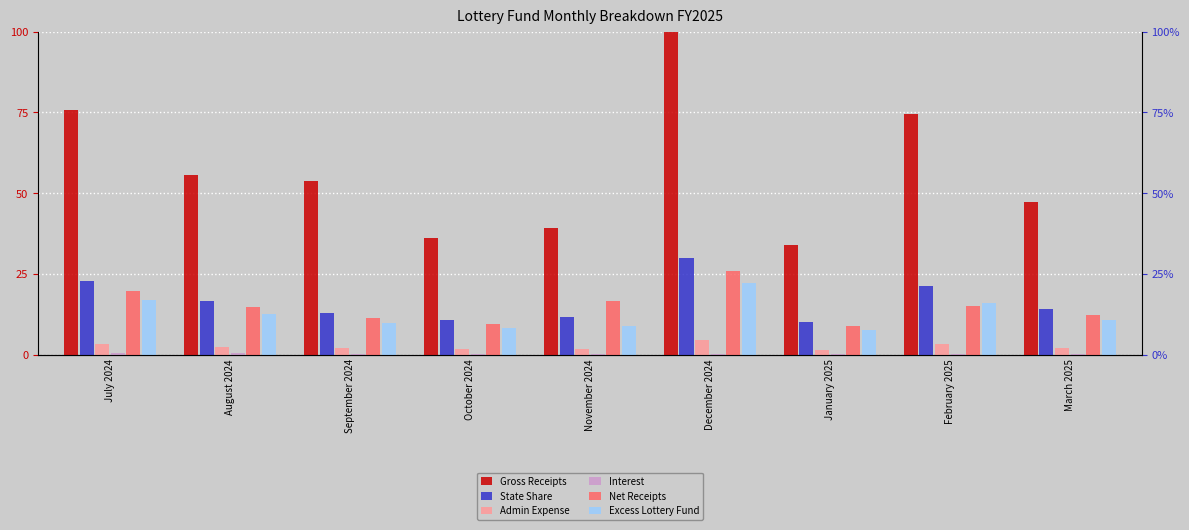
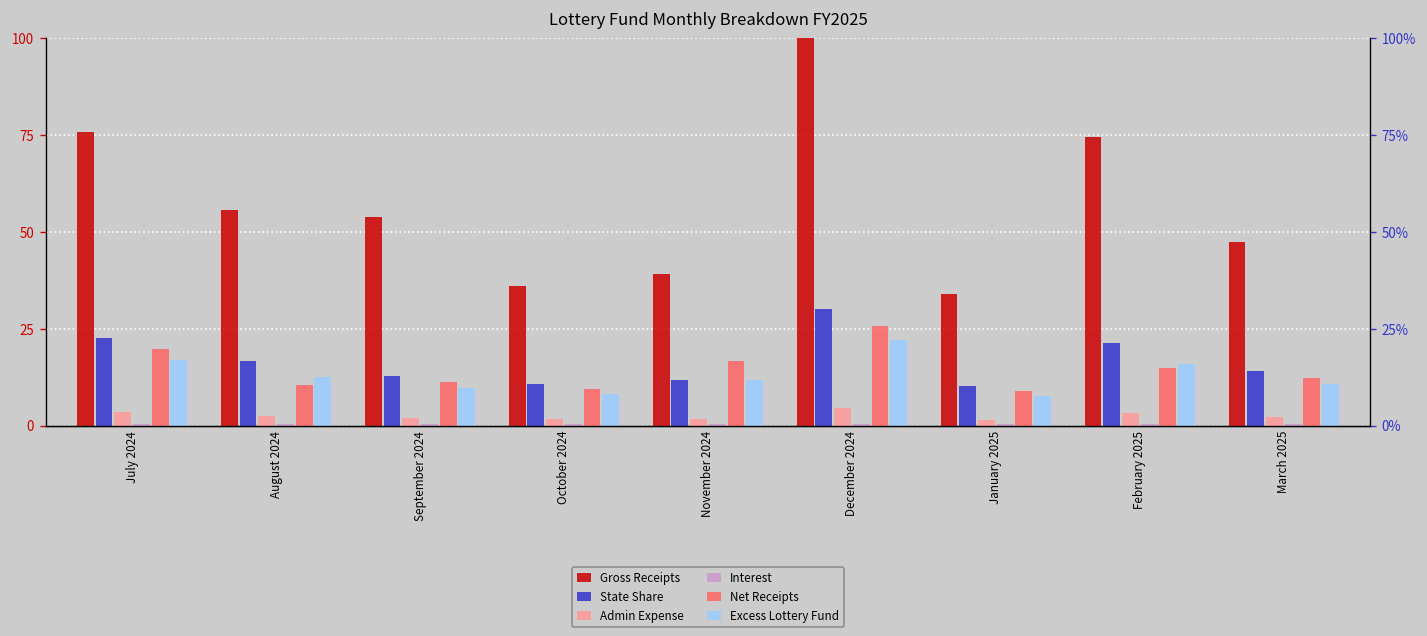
Net Receipts, August 2024: 15 -> 10
Excess Lottery Fund, November 2024: 9 -> 12
